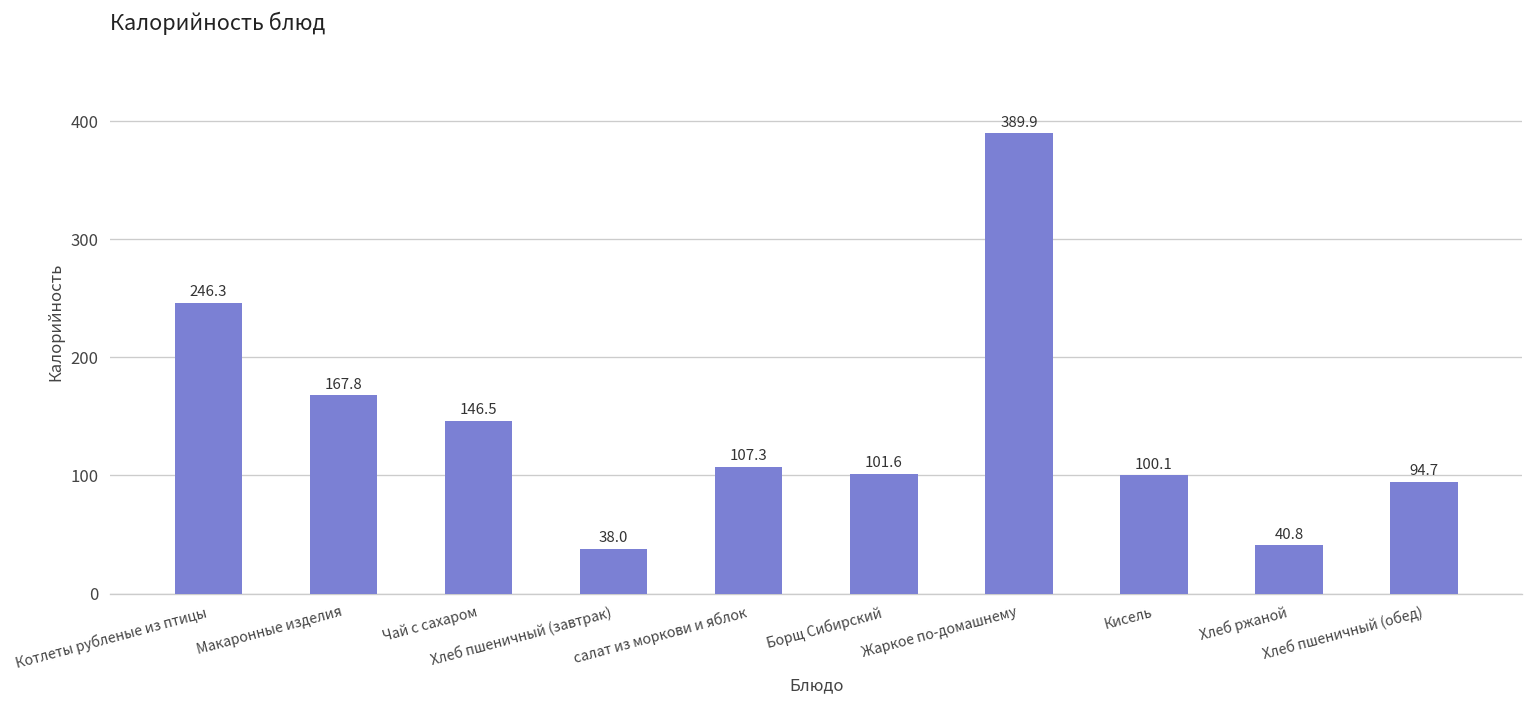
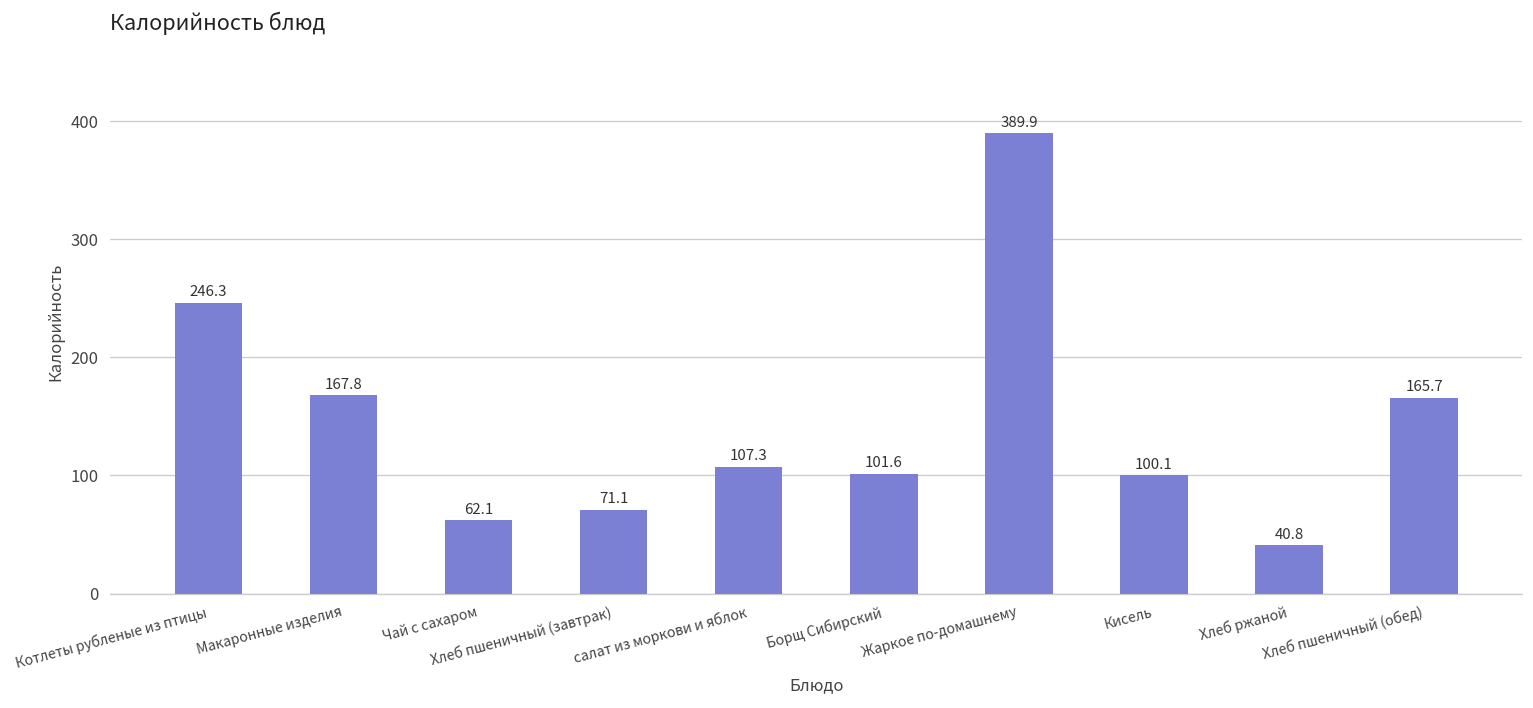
Чай с сахаром: 146.5 -> 62.1
Хлеб пшеничный (завтрак): 38.0 -> 71.1
Хлеб пшеничный (обед): 94.7 -> 165.7
